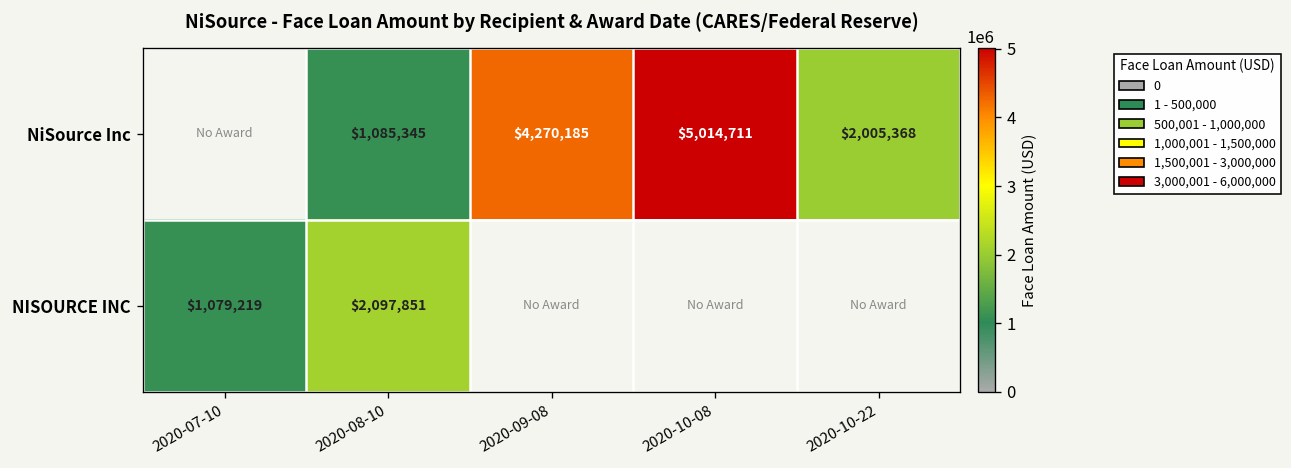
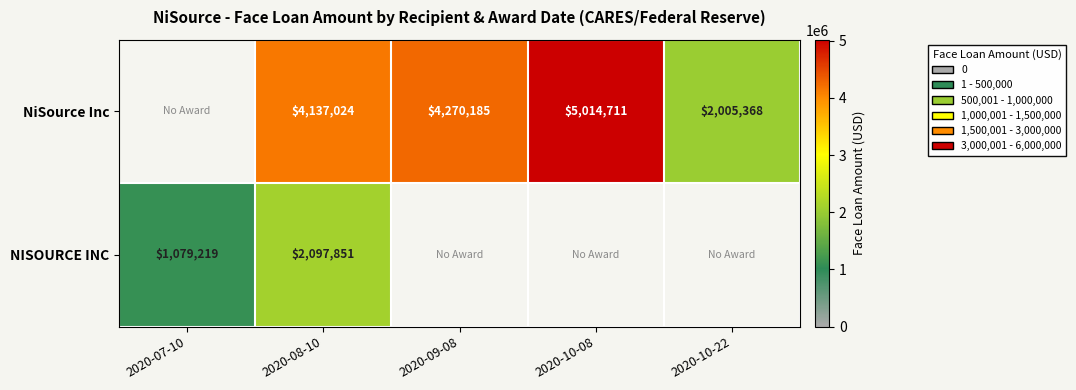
NiSource Inc, 2020-08-10: $1,085,345 -> $4,137,024
